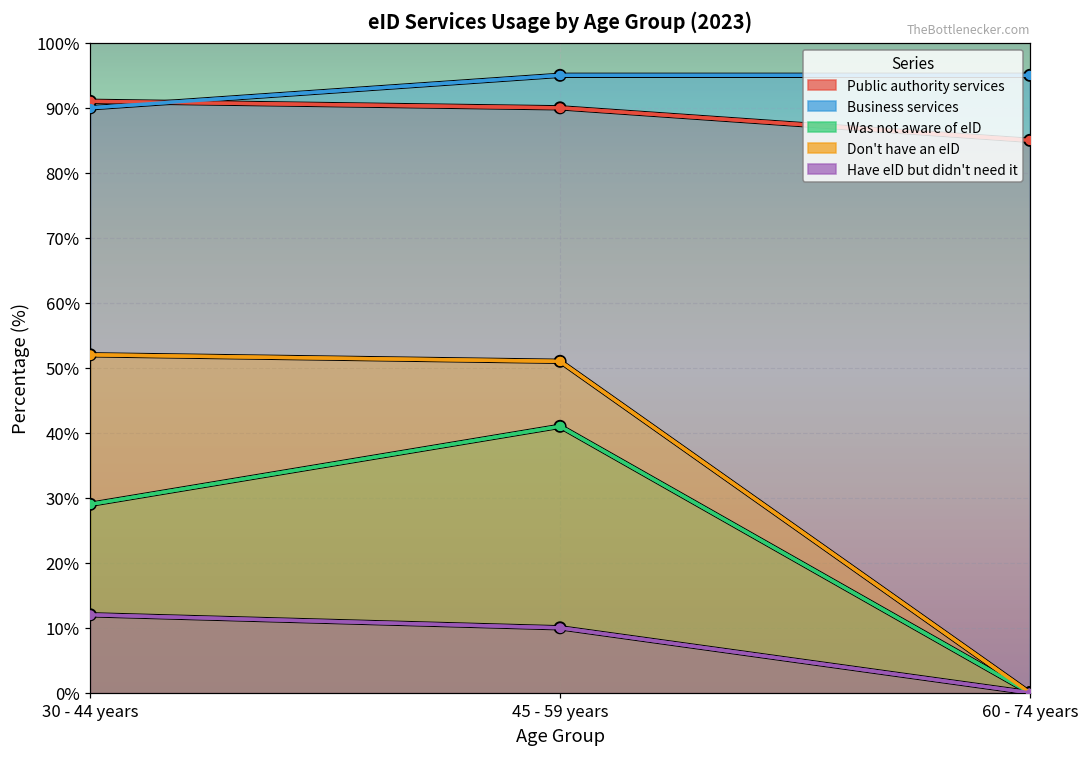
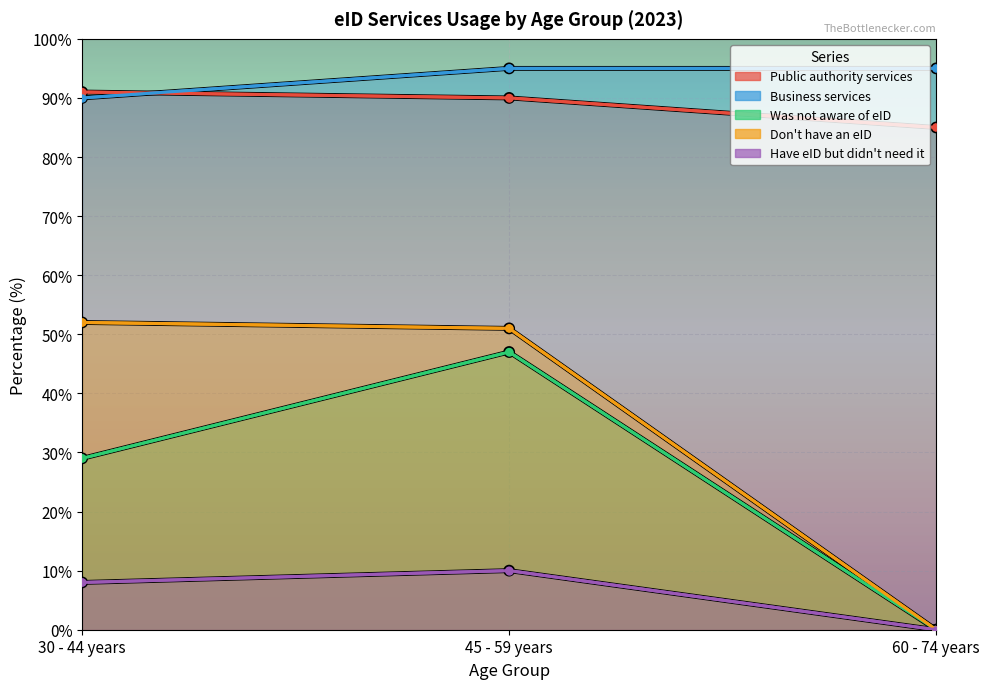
Have eID but didn't need it, 30 - 44 years: 12% -> 8%
Was not aware of eID, 45 - 59 years: 41% -> 47%
